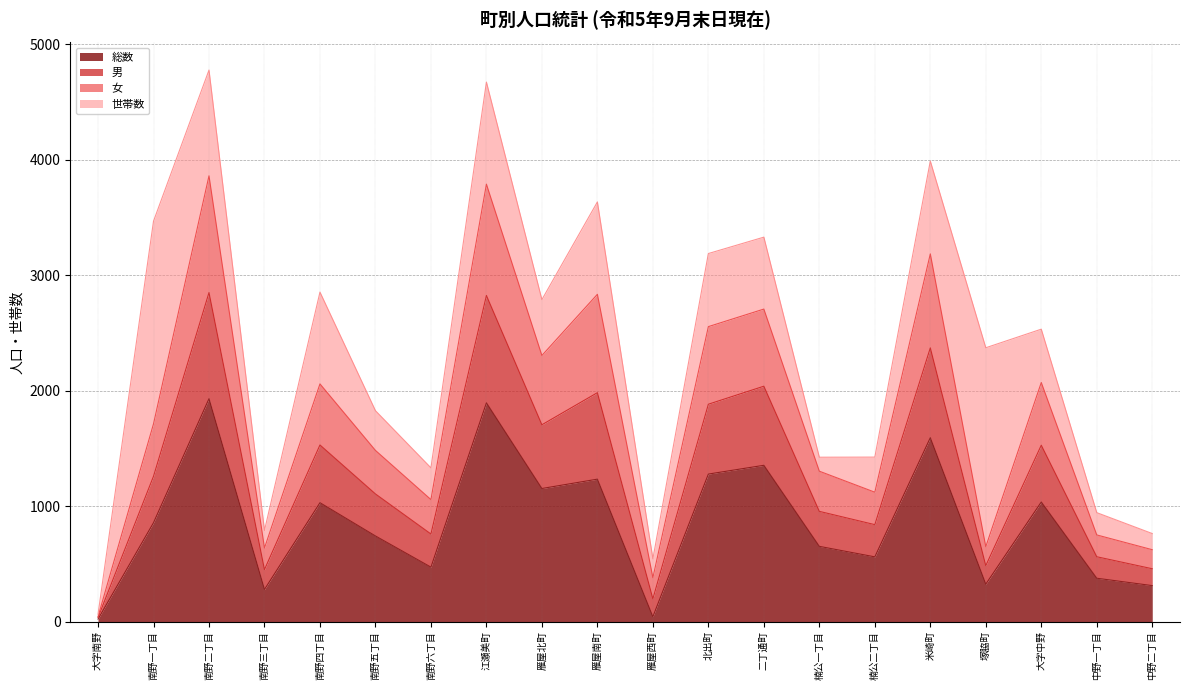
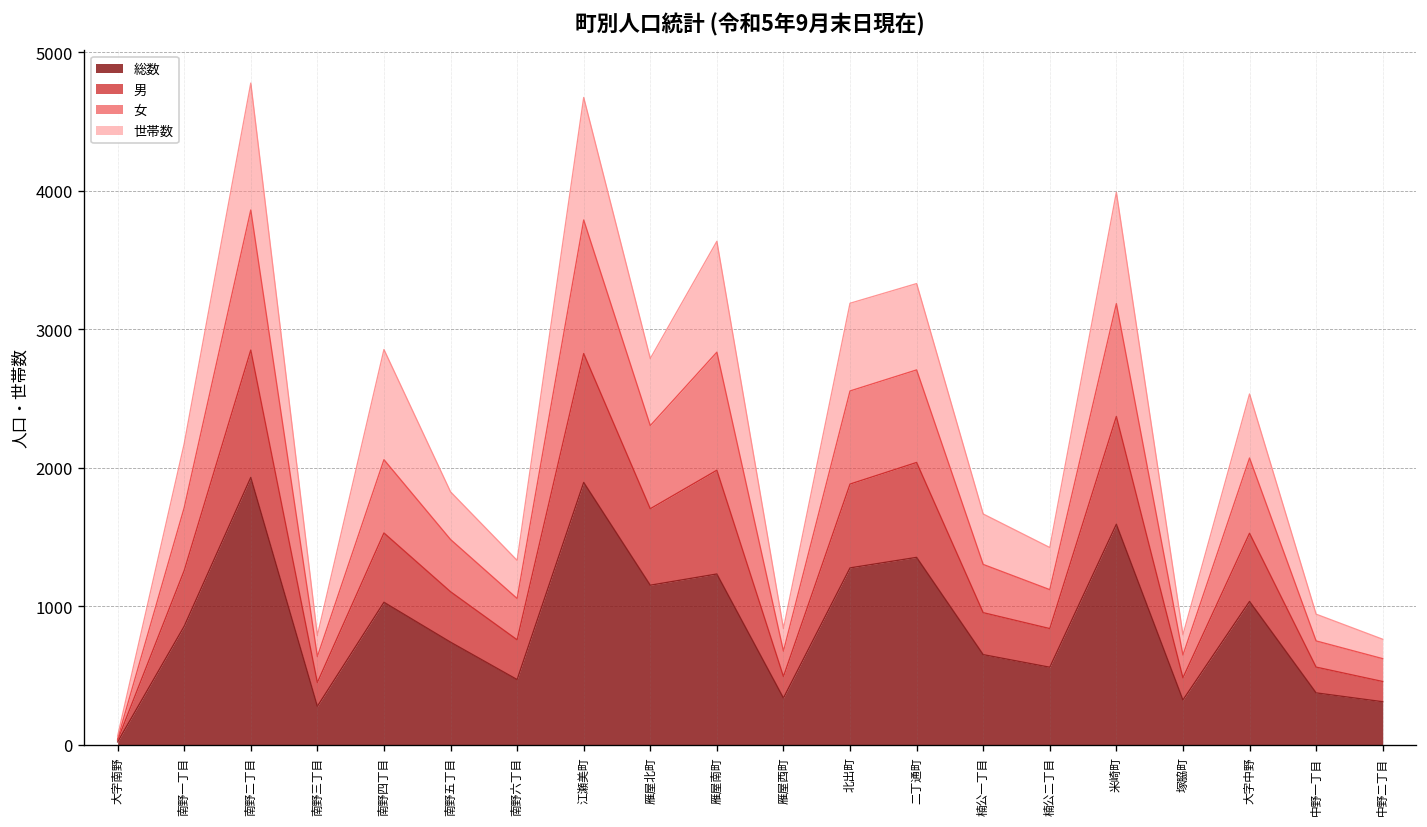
世帯数, 南野一丁目: 1760 -> 460
総数, 雁屋西町: 40 -> 340
世帯数, 楠公一丁目: 120 -> 360
世帯数, 塚脇町: 1720 -> 150
